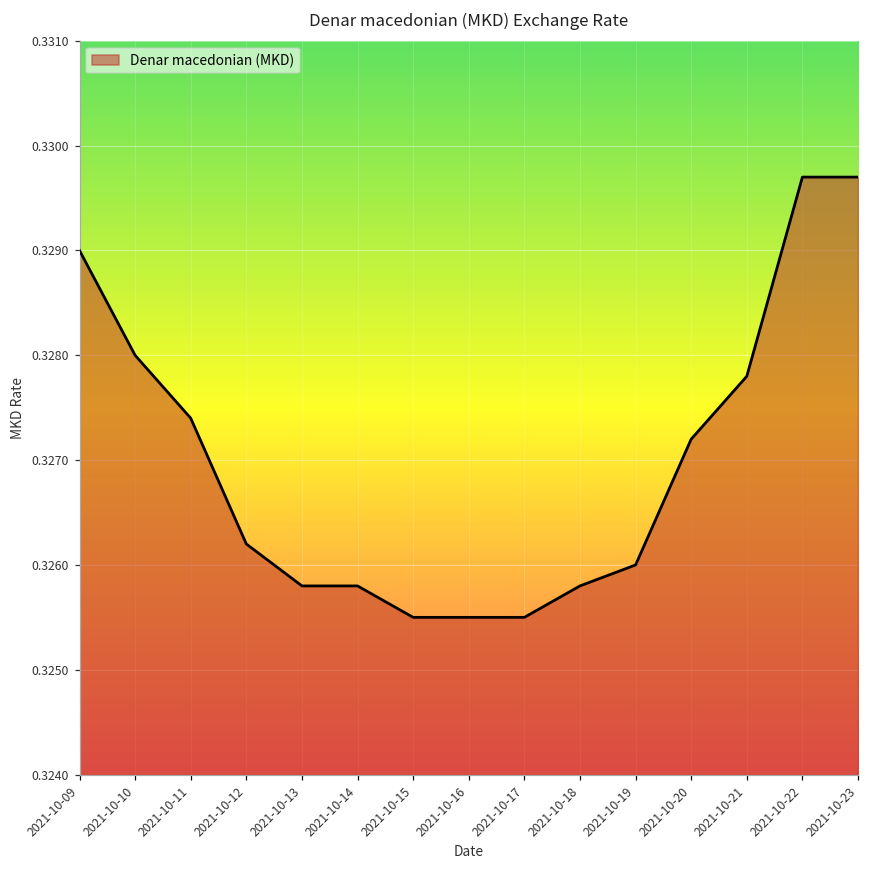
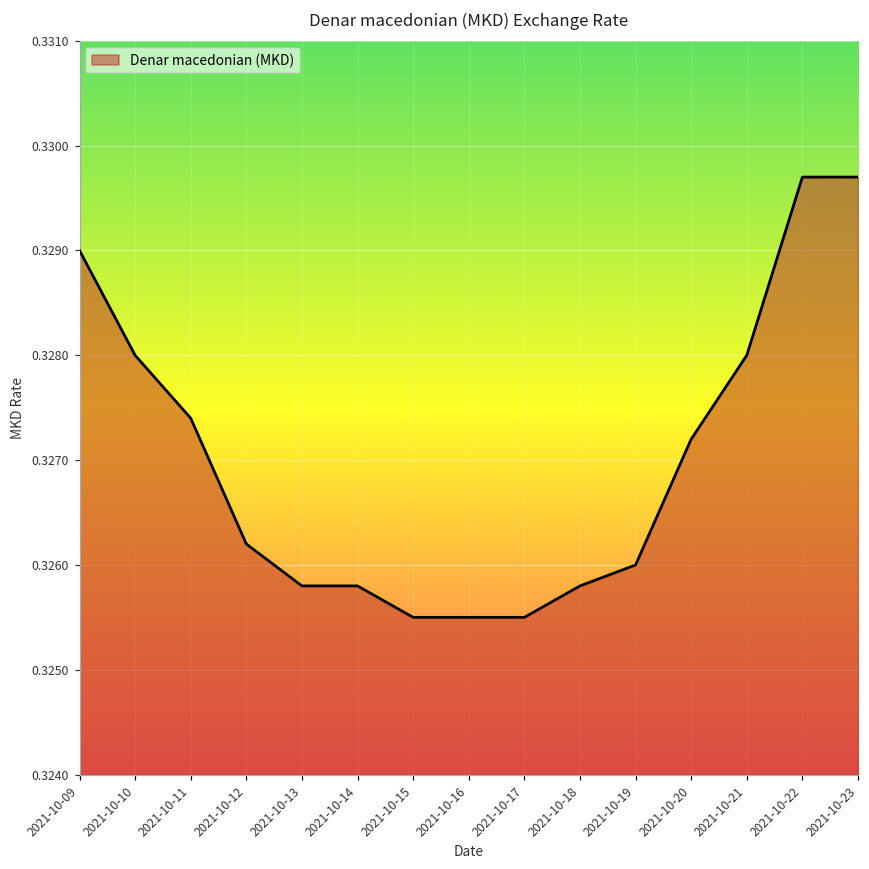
2021-10-21: 0.3278 -> 0.3280
